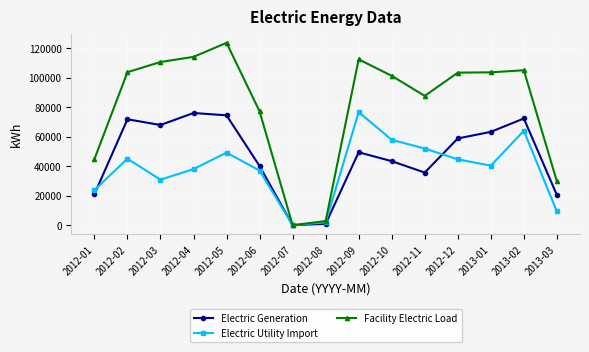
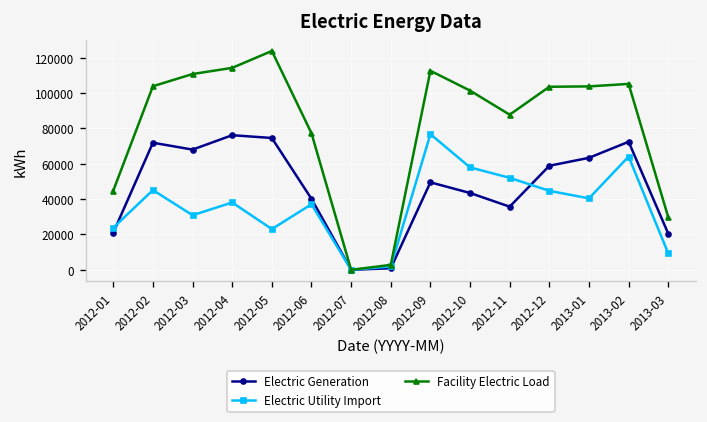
Electric Utility Import, 2012-05: 49000 -> 23000
